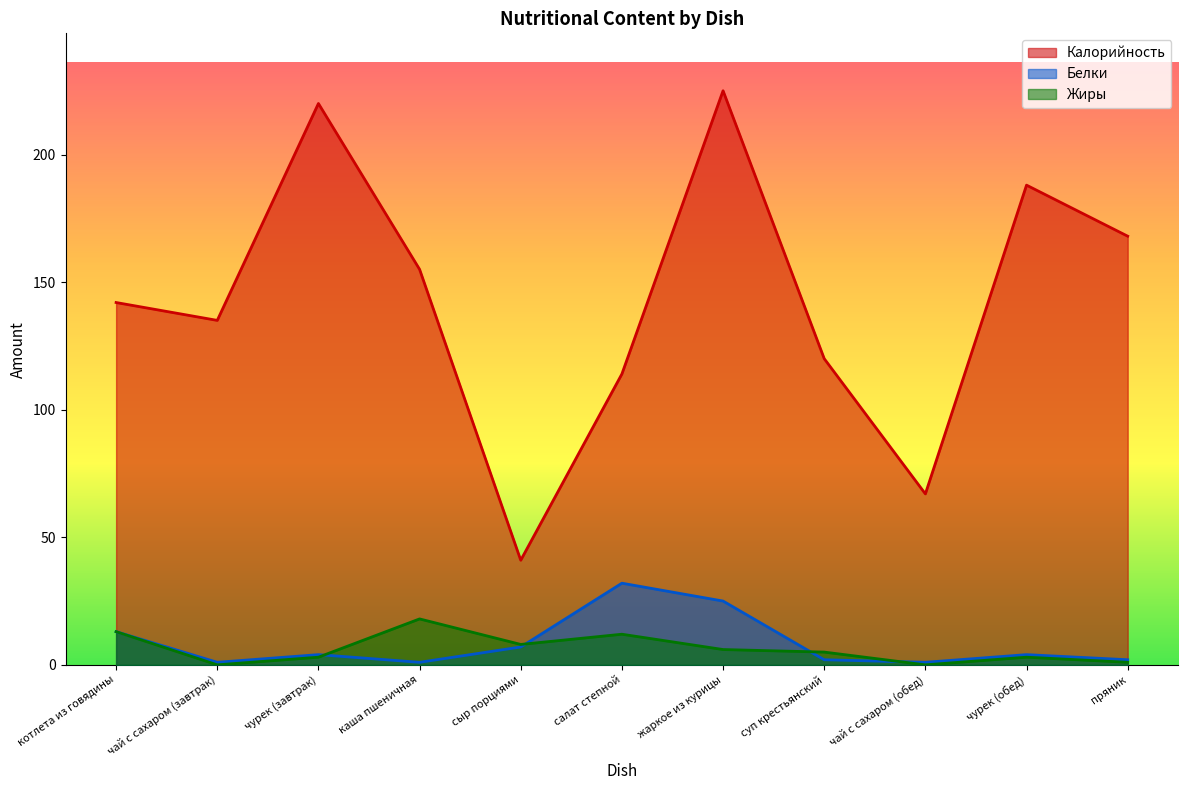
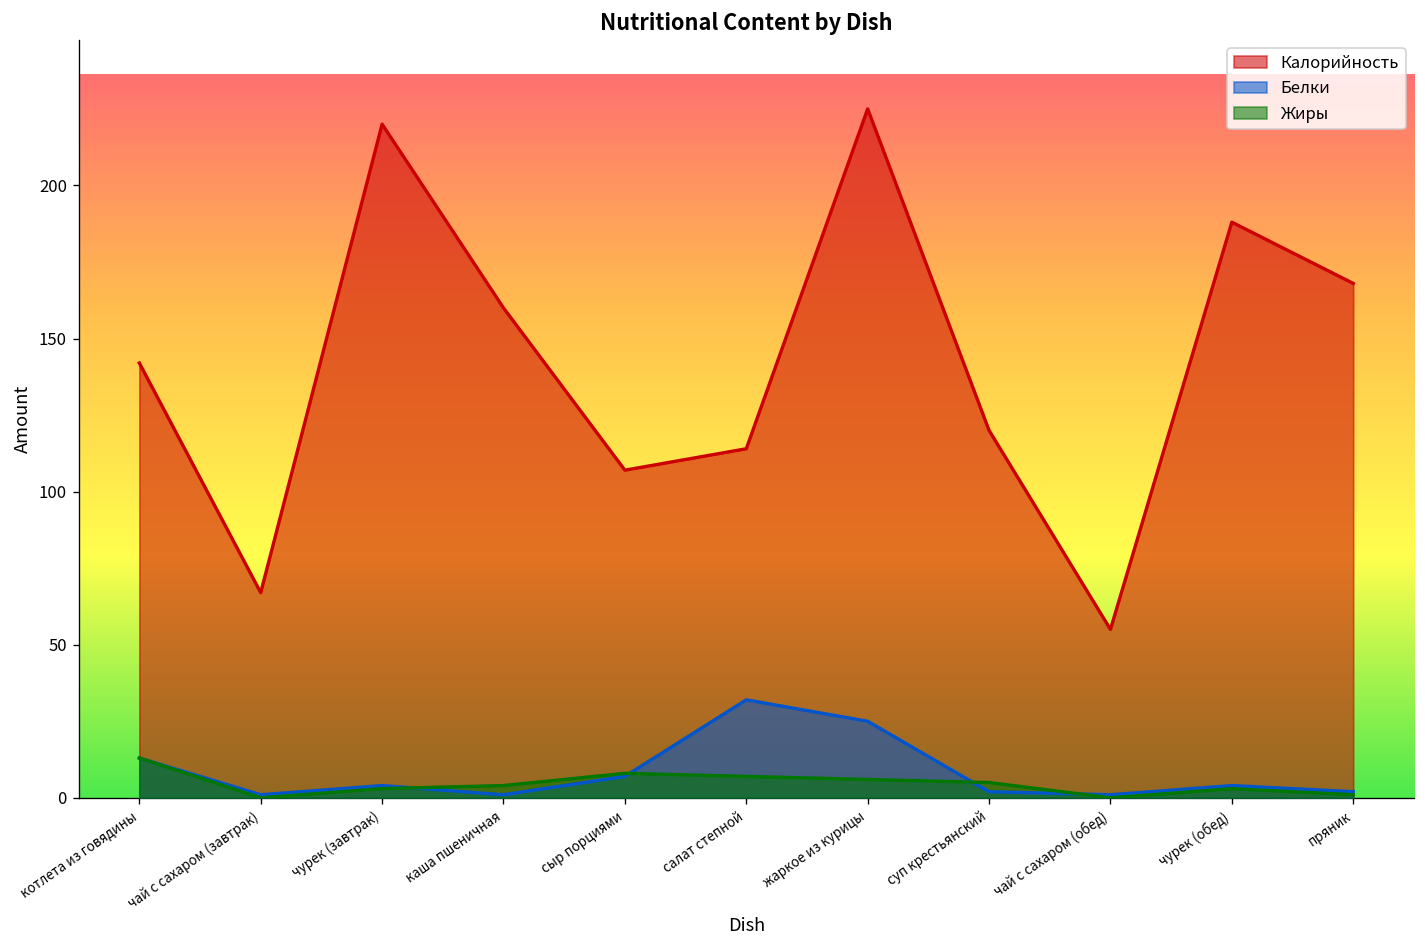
Калорийность, чай с сахаром (завтрак): 135 -> 67
Калорийность, каша пшеничная: 155 -> 160
Жиры, каша пшеничная: 18 -> 4
Калорийность, сыр порциями: 41 -> 107
Жиры, салат степной: 12 -> 7
Калорийность, чай с сахаром (обед): 67 -> 55
